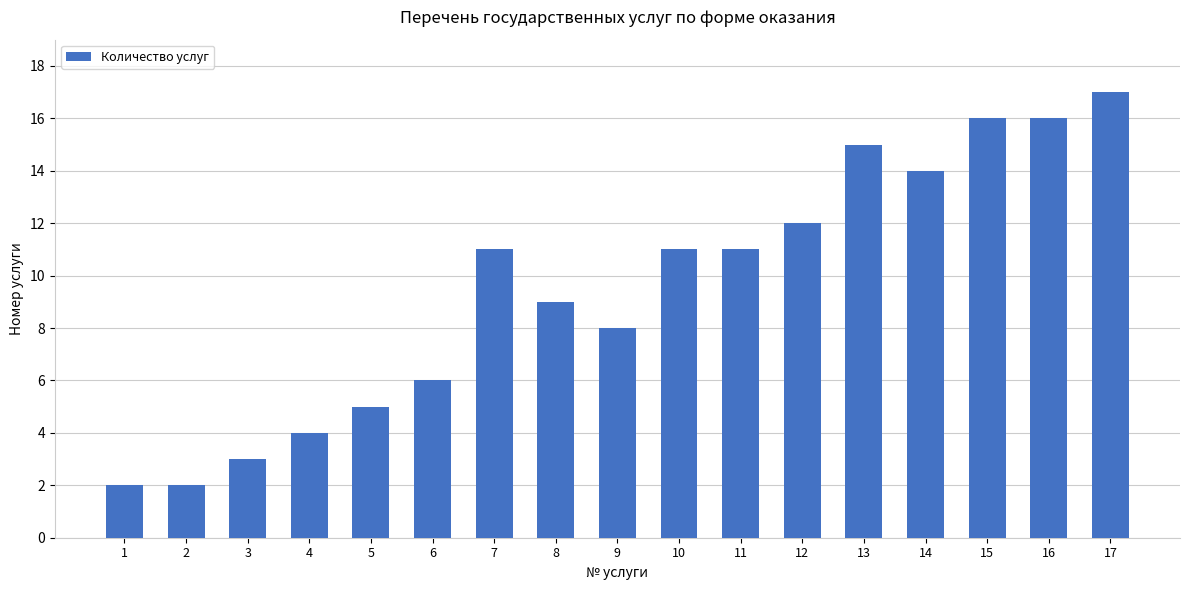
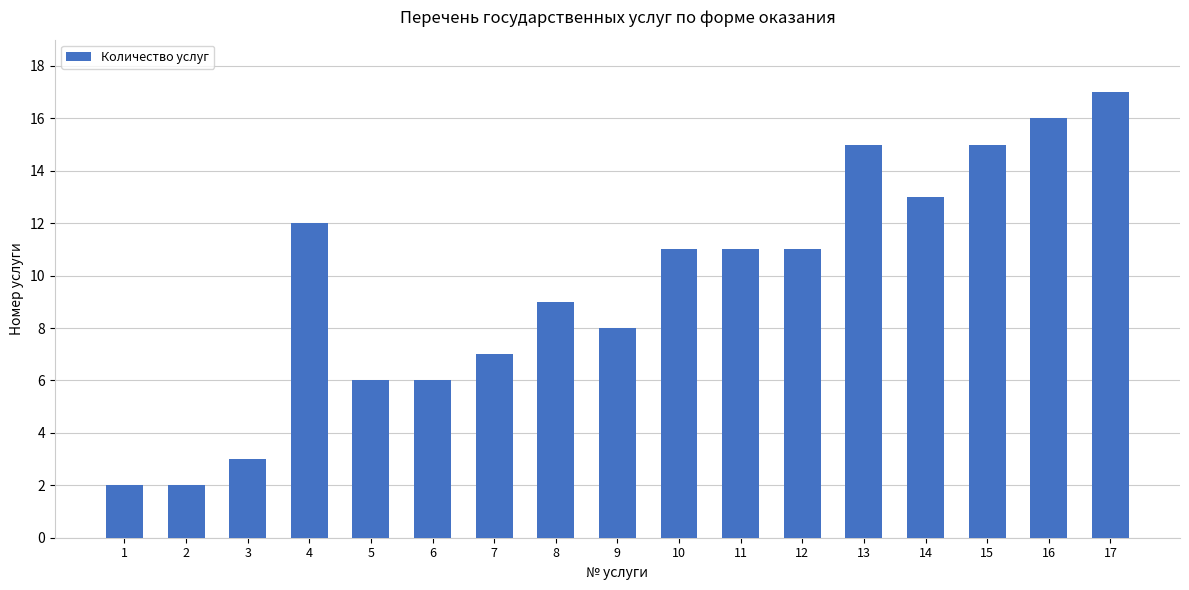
4: 4 -> 12
5: 5 -> 6
7: 11 -> 7
12: 12 -> 11
14: 14 -> 13
15: 16 -> 15
